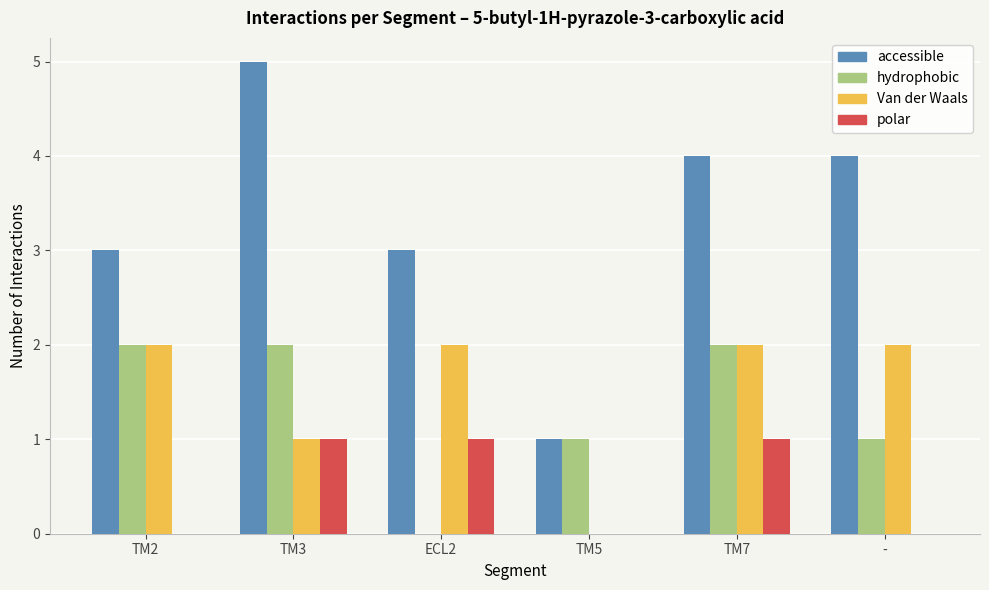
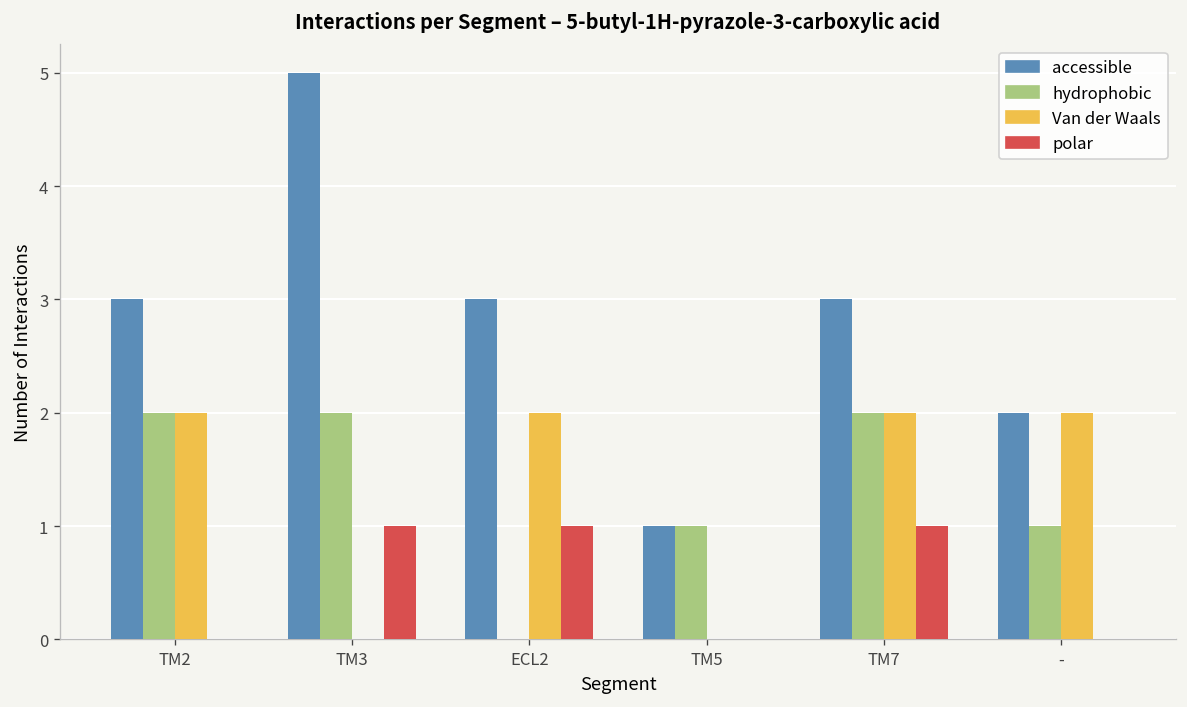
Van der Waals, TM3: 1 -> 0
accessible, TM7: 4 -> 3
accessible, -: 4 -> 2
